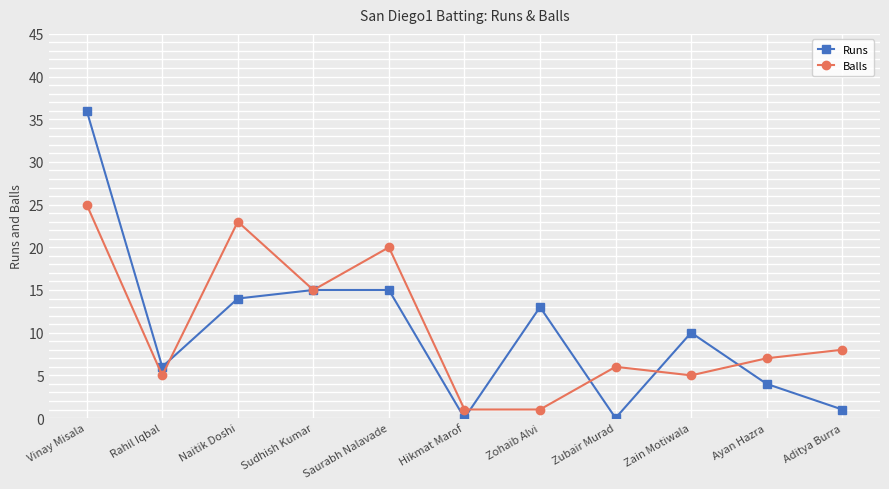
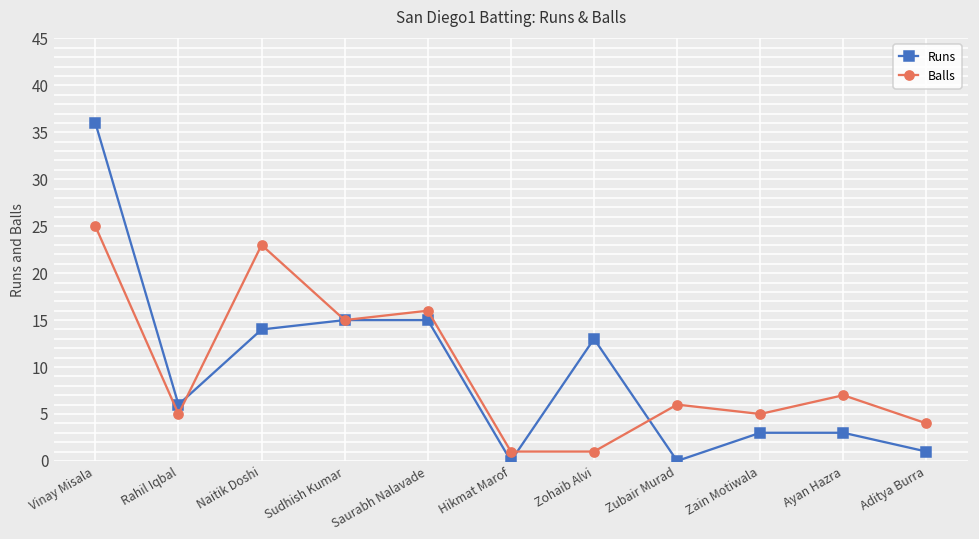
Balls, Saurabh Nalavade: 20 -> 16
Runs, Zain Motiwala: 10 -> 3
Runs, Ayan Hazra: 4 -> 3
Balls, Aditya Burra: 8 -> 4
